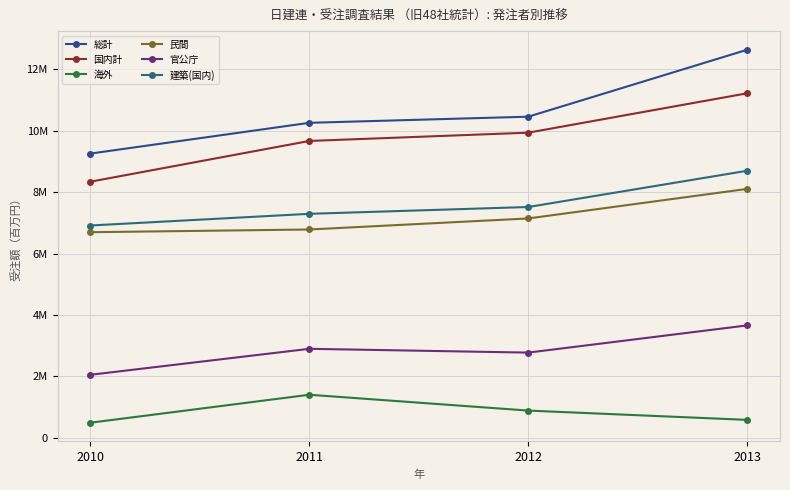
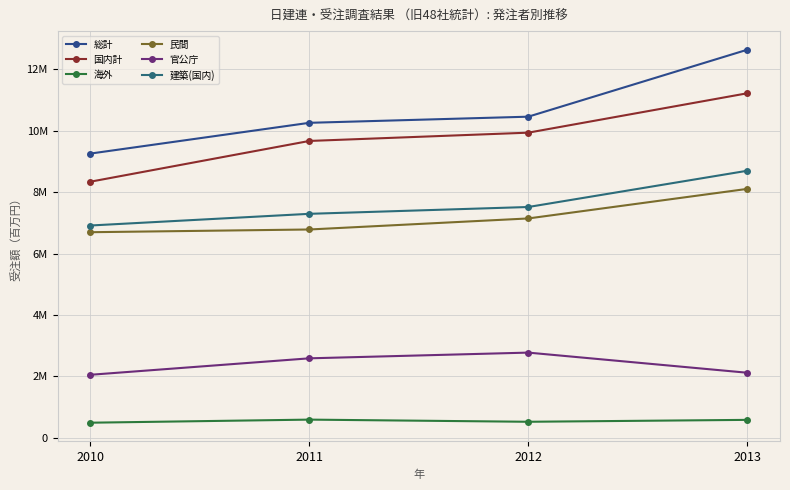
海外, 2011: 1400000 -> 600000
官公庁, 2011: 2900000 -> 2600000
海外, 2012: 900000 -> 500000
官公庁, 2013: 3700000 -> 2100000
